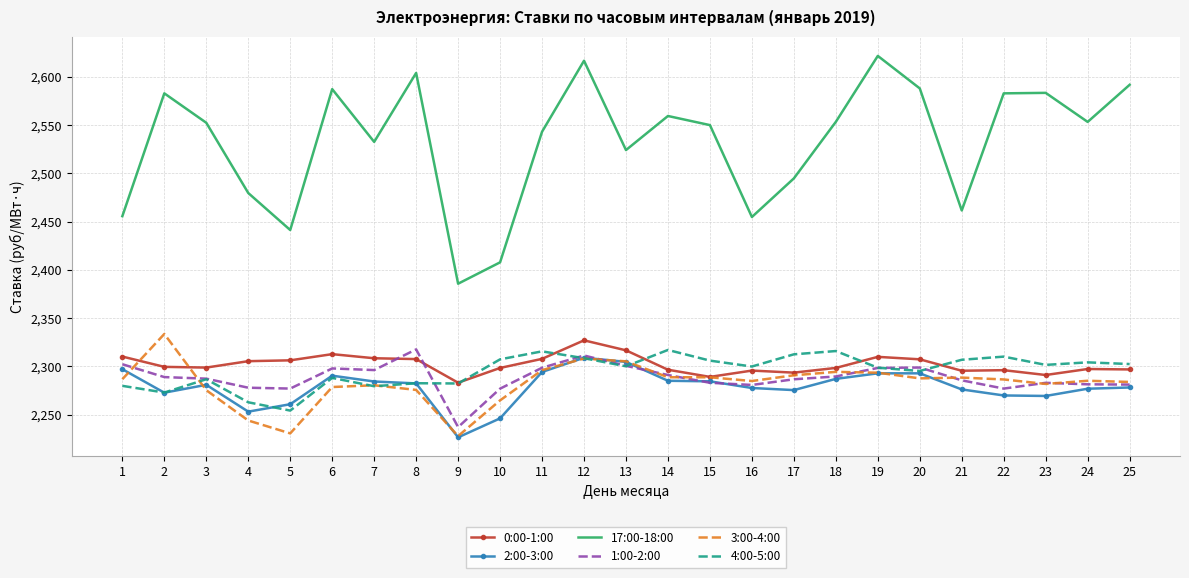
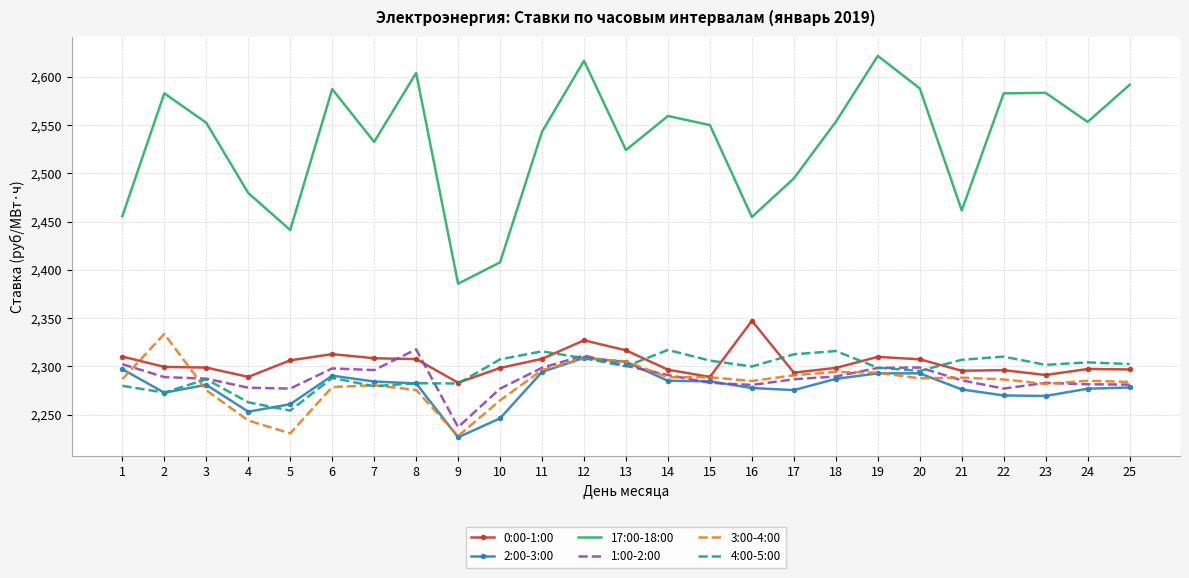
0:00-1:00, 4: 2,310 -> 2,290
0:00-1:00, 16: 2,300 -> 2,350
